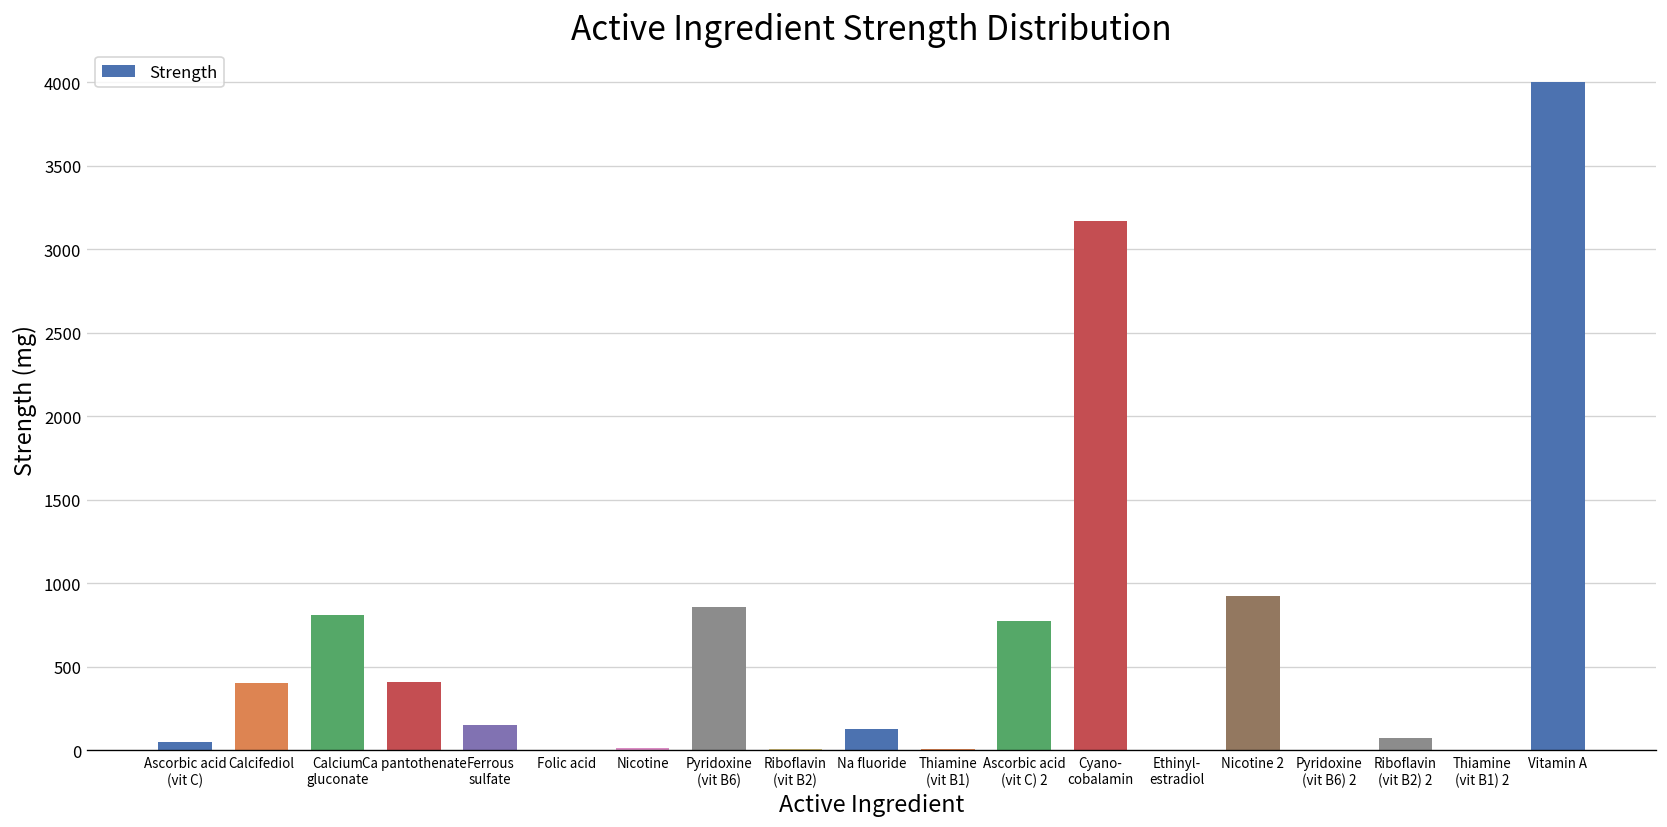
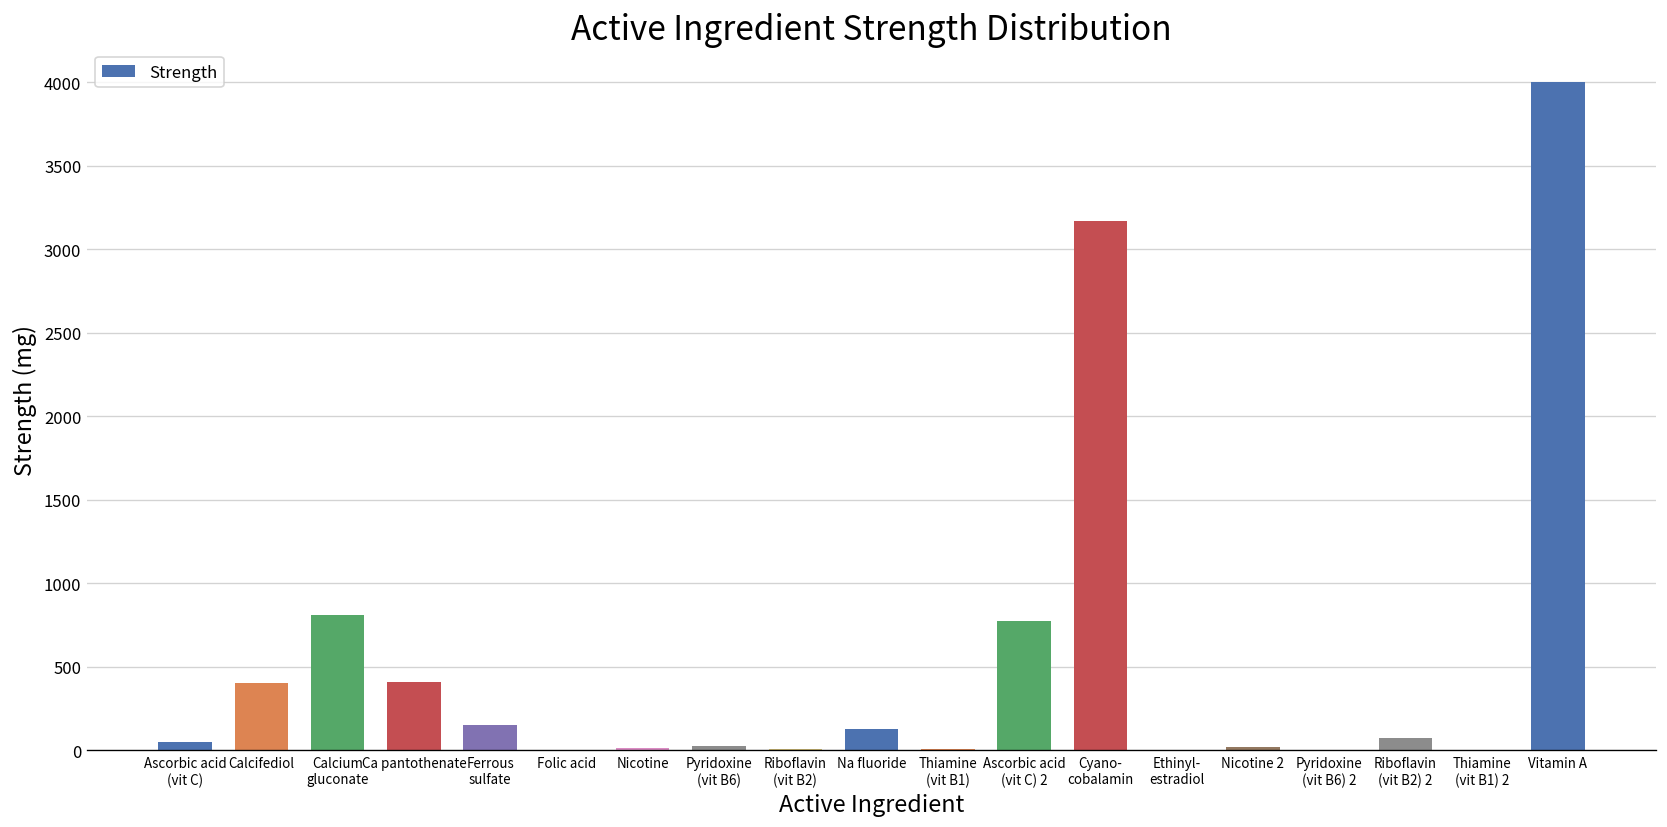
Pyridoxine (vit B6): 850 -> 30
Nicotine 2: 930 -> 20
